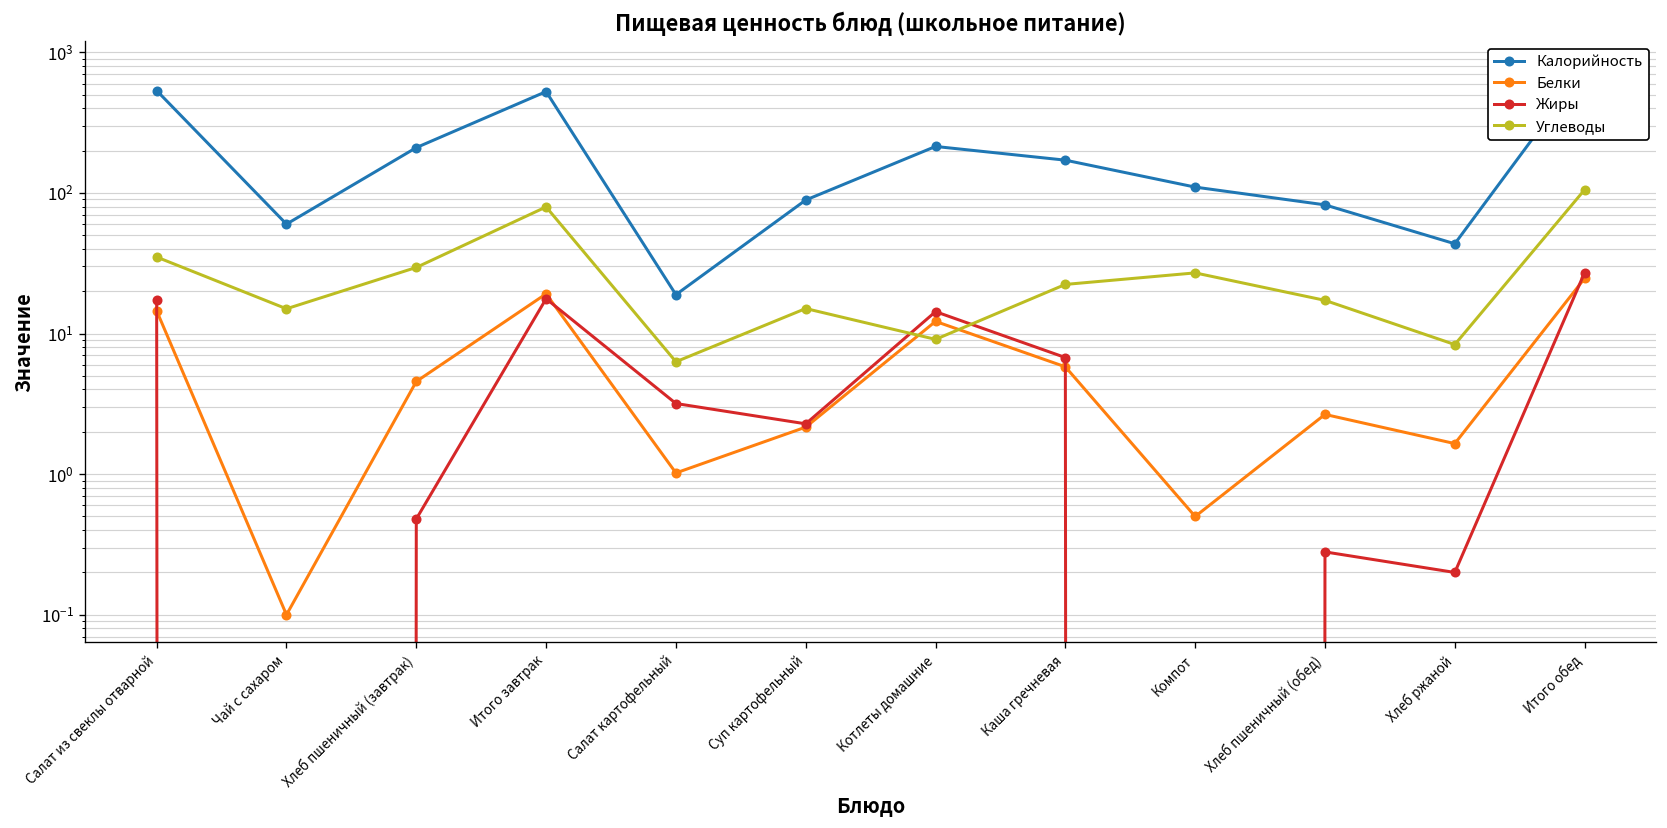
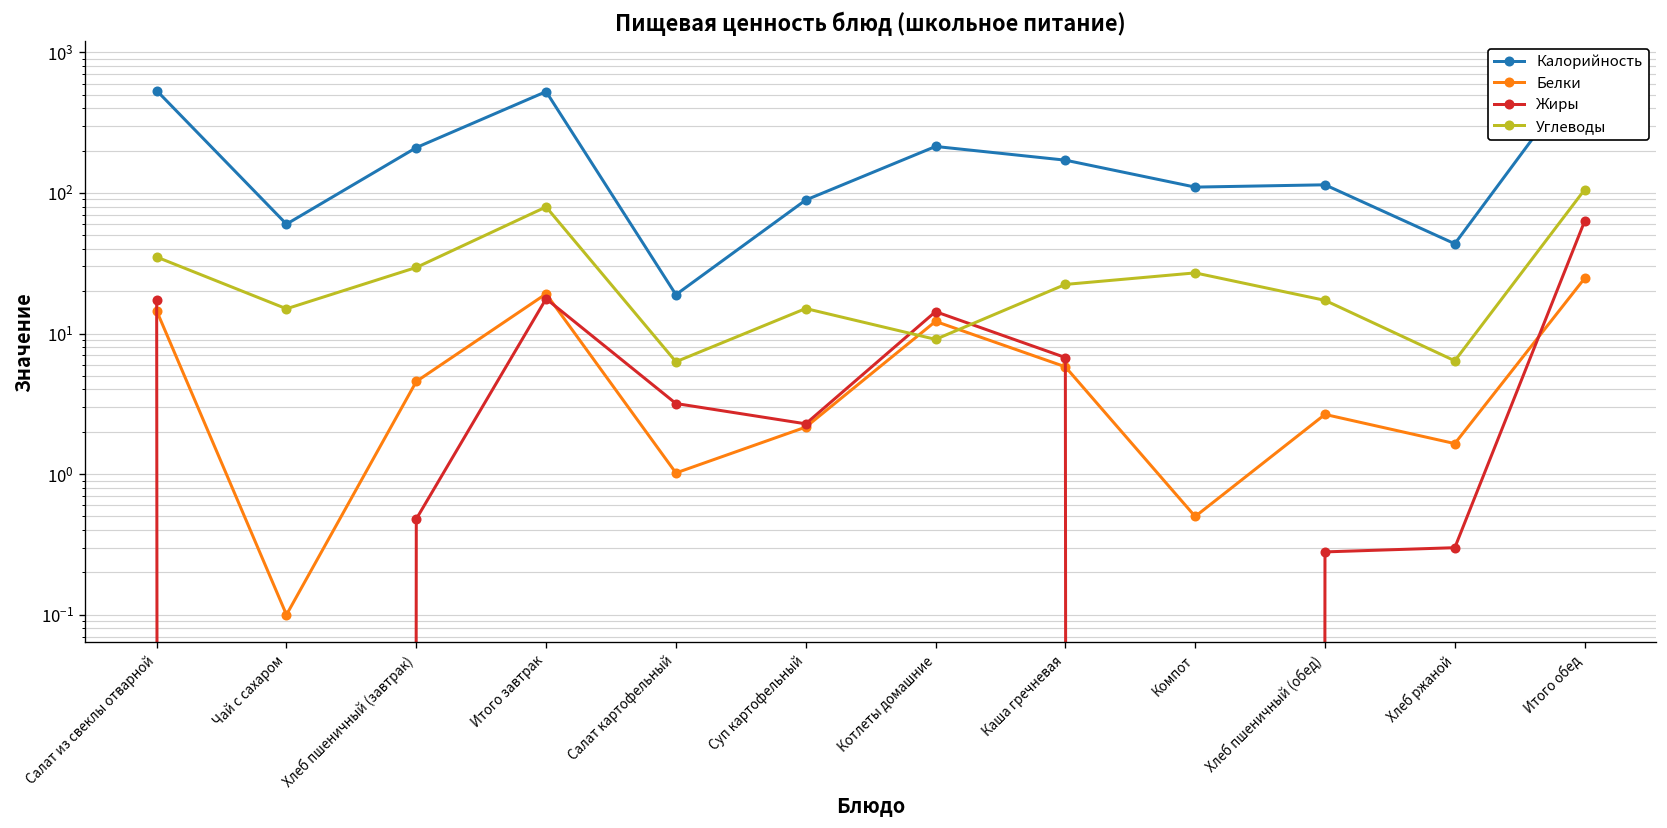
Калорийность, Хлеб пшеничный (обед): 80 -> 110
Жиры, Хлеб ржаной: 0.2 -> 0.3
Углеводы, Хлеб ржаной: 8 -> 6
Жиры, Итого обед: 27 -> 60
